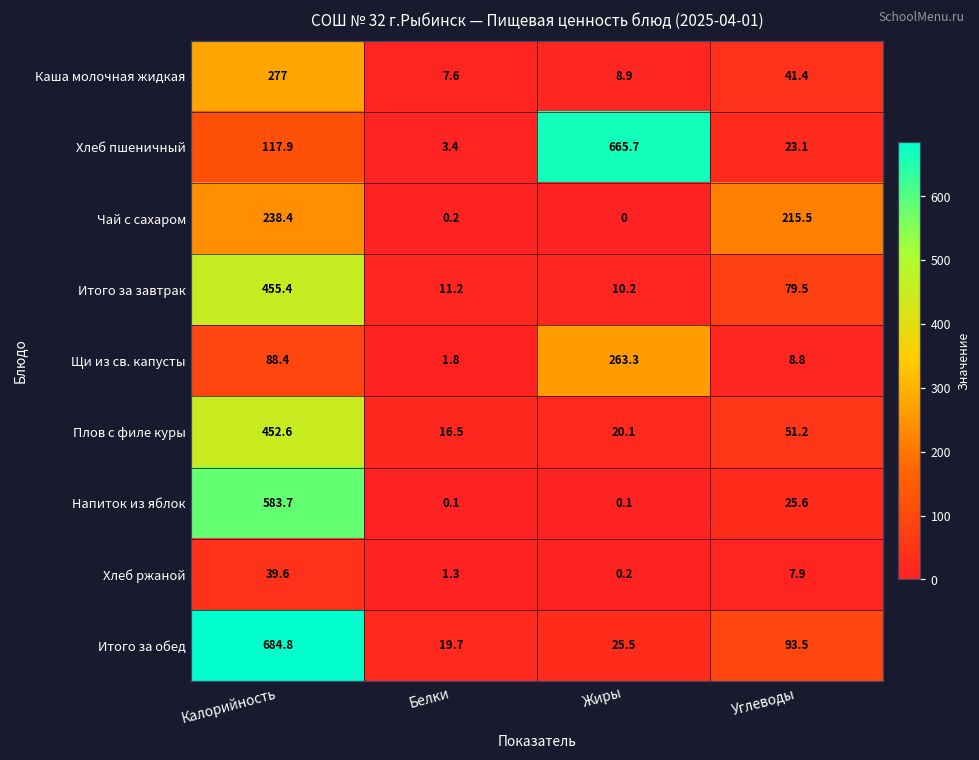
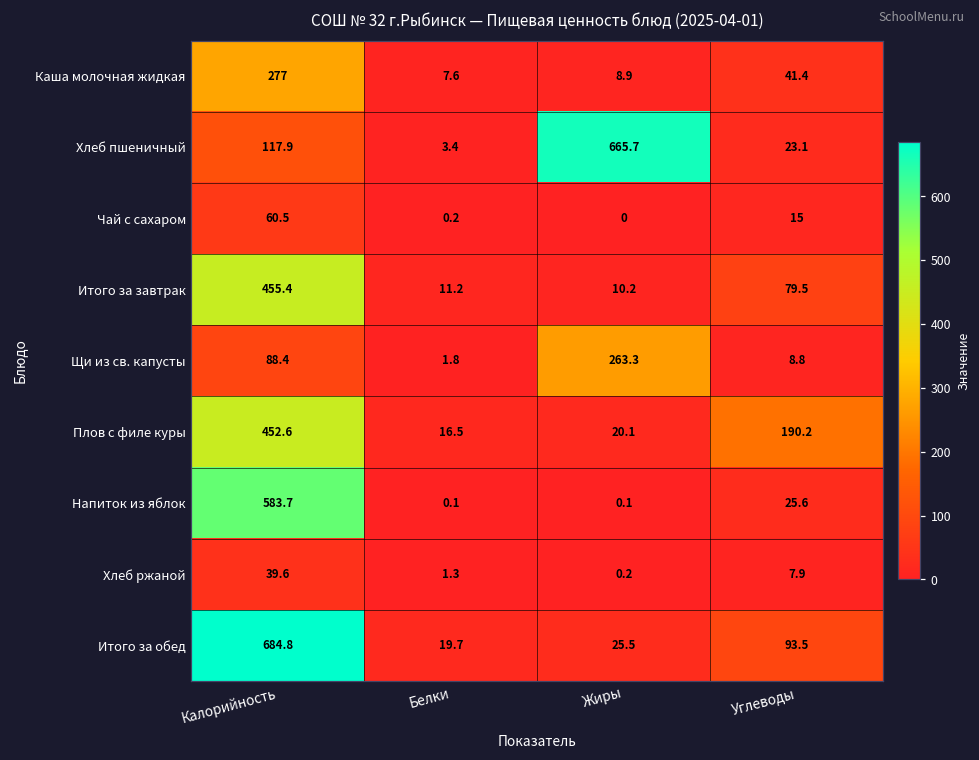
Чай с сахаром, Калорийность: 238.4 -> 60.5
Чай с сахаром, Углеводы: 215.5 -> 15
Плов с филе куры, Углеводы: 51.2 -> 190.2
